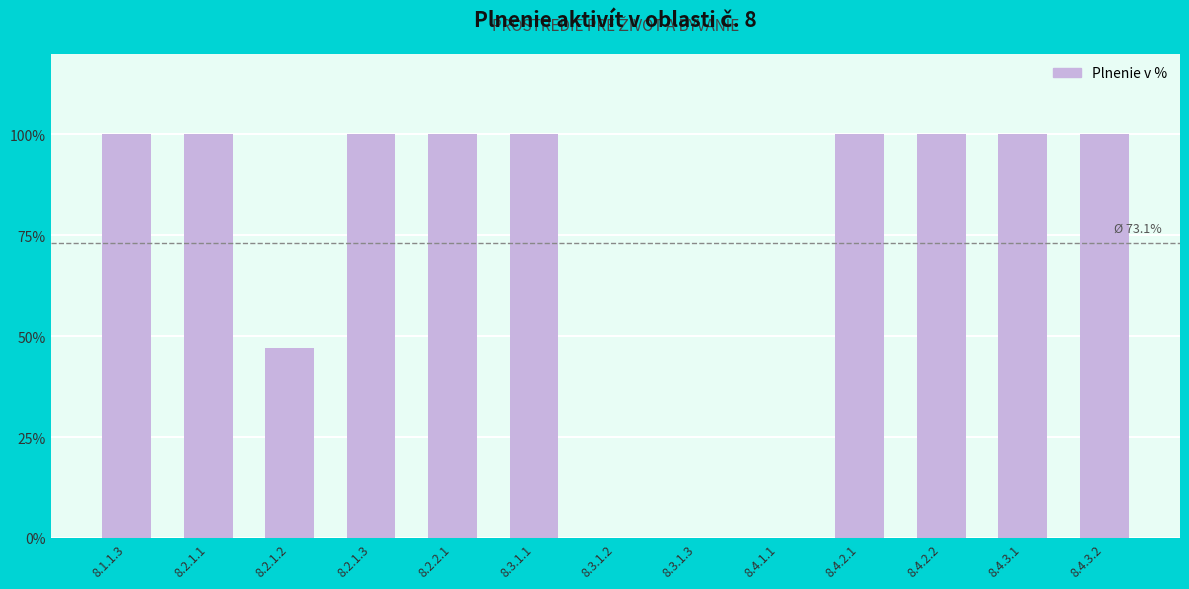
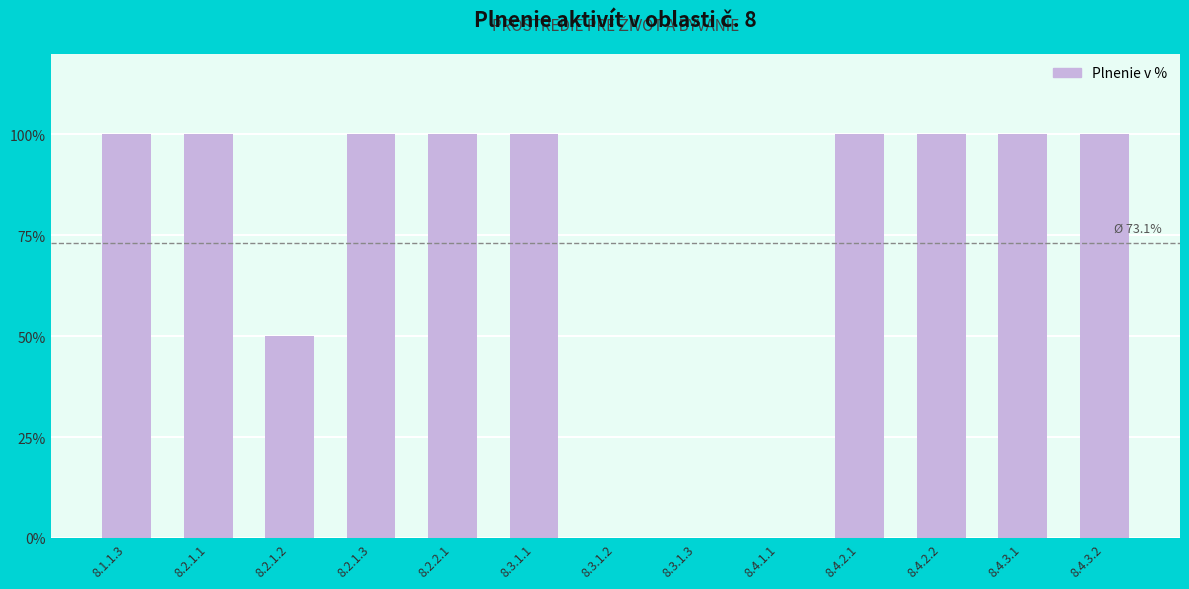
8.2.1.2: 47% -> 50%
